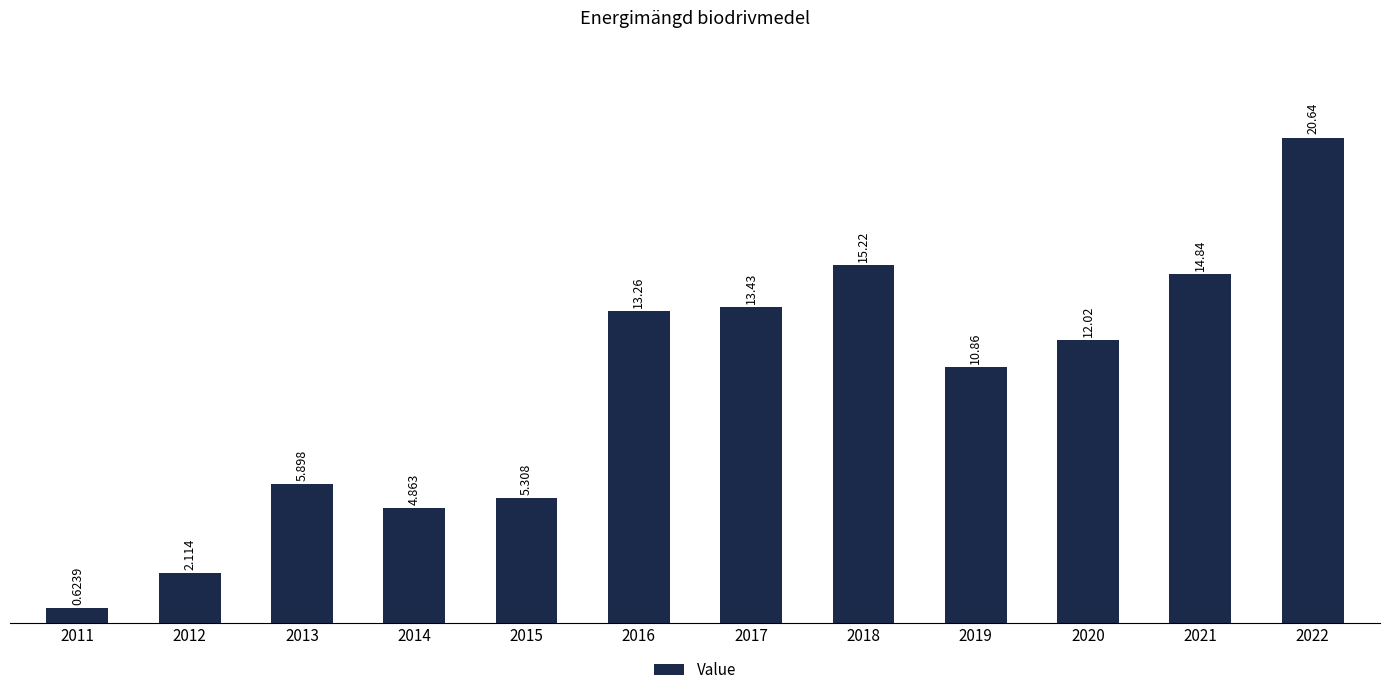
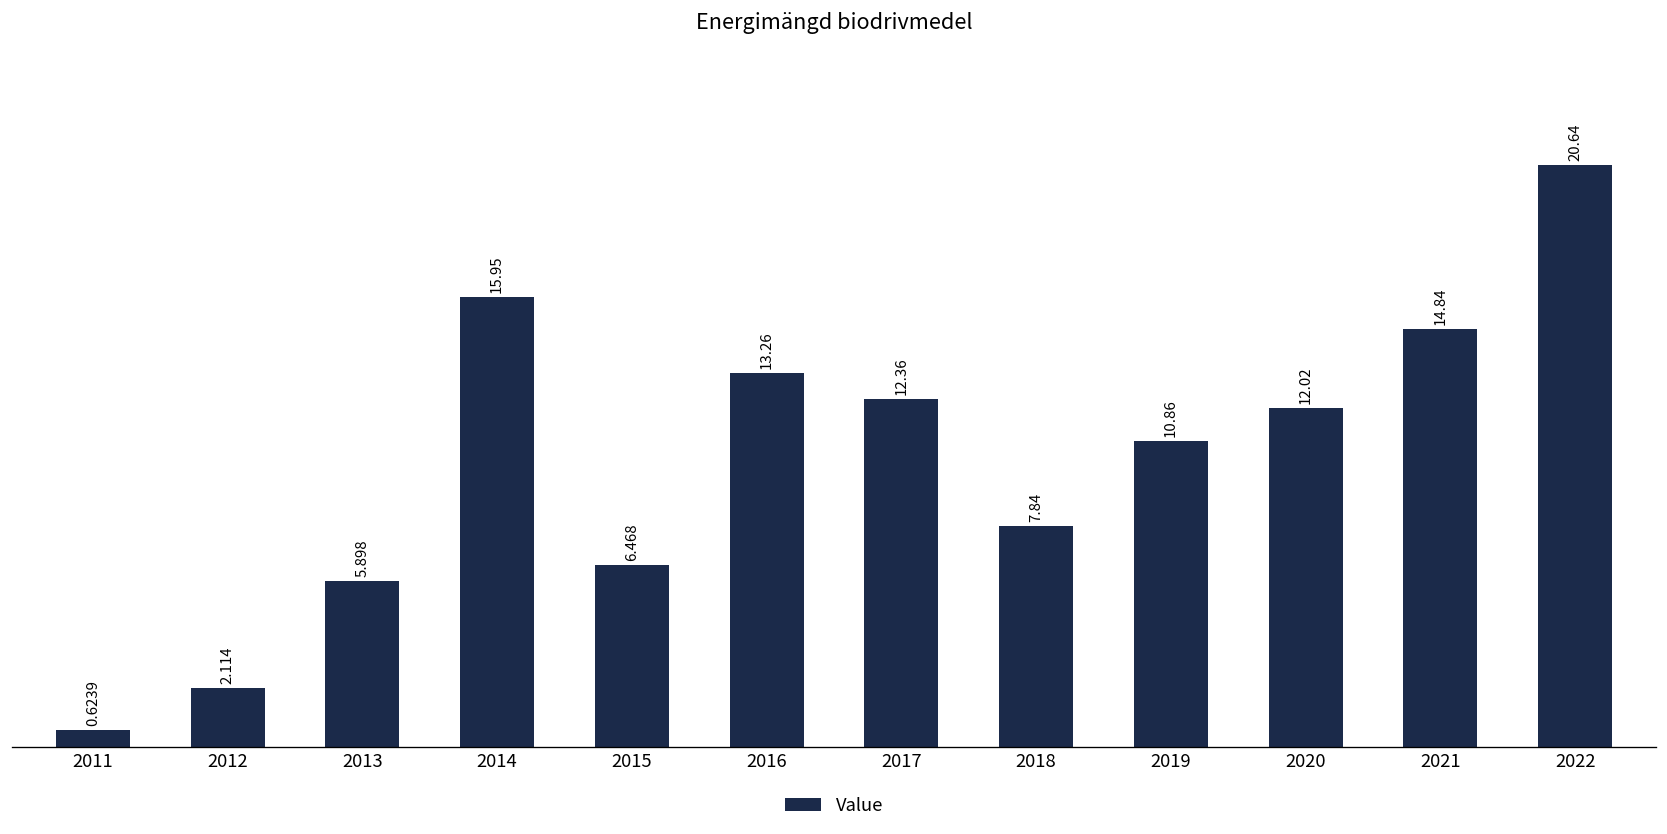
2014: 4.863 -> 15.95
2015: 5.308 -> 6.468
2017: 13.43 -> 12.36
2018: 15.22 -> 7.84
